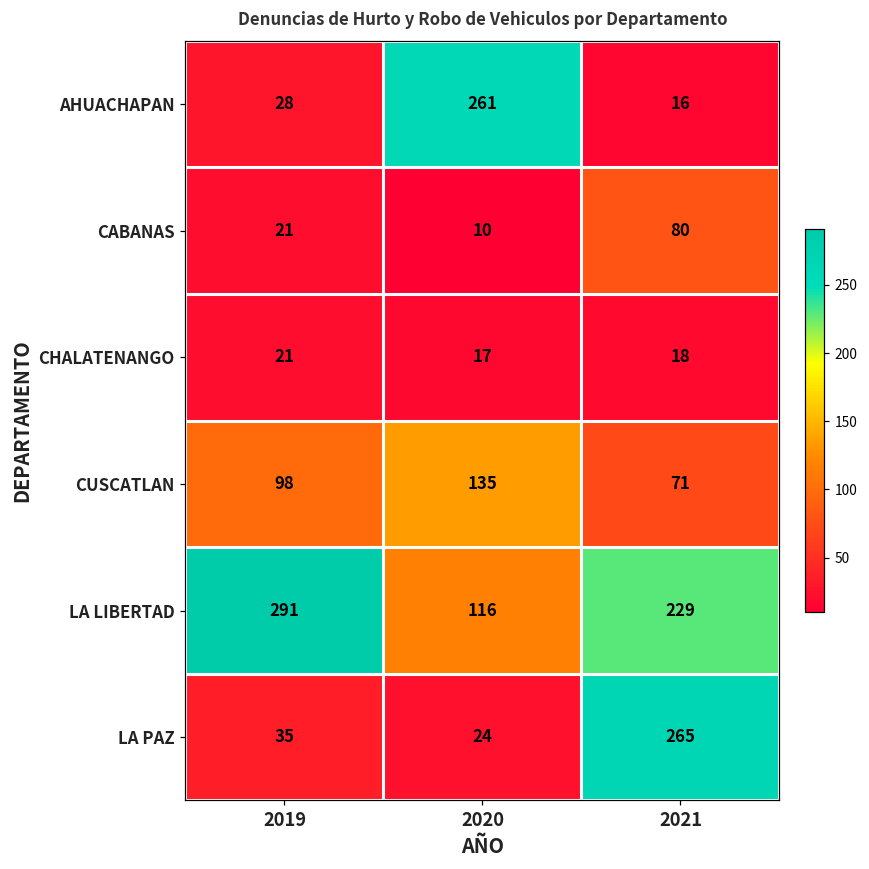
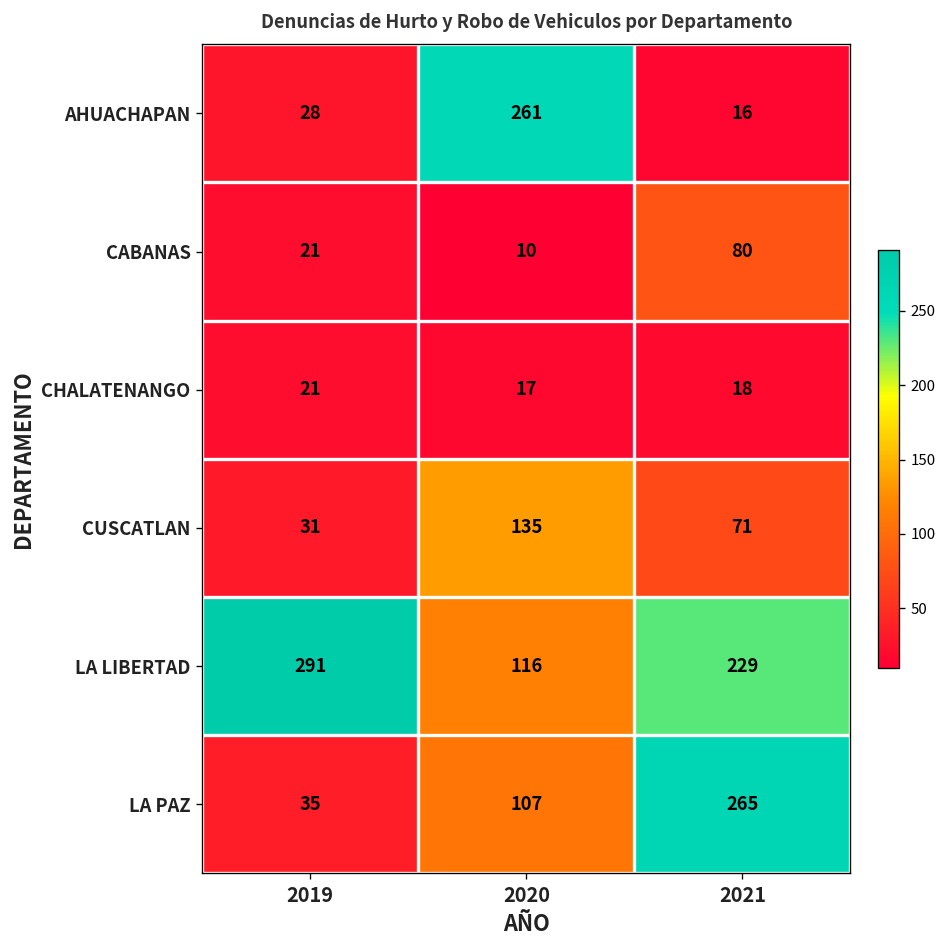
CUSCATLAN, 2019: 98 -> 31
LA PAZ, 2020: 24 -> 107
